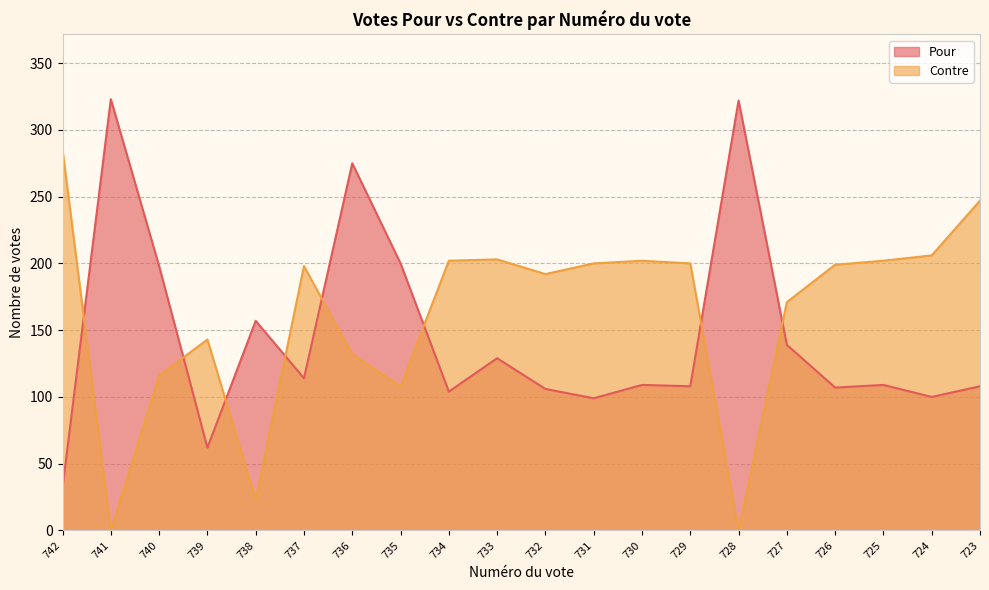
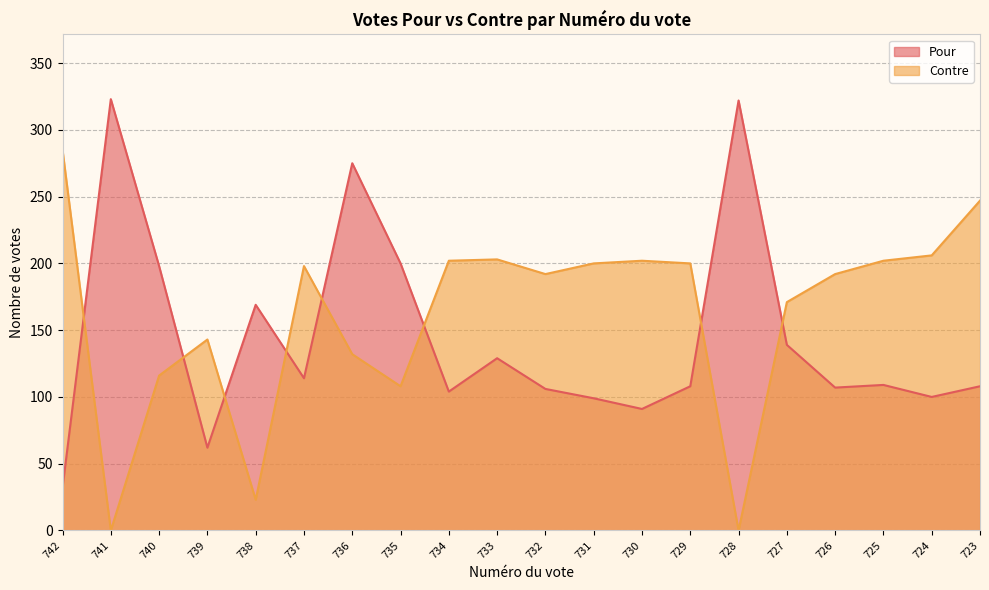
Pour, 738: 157 -> 169
Pour, 730: 109 -> 91
Contre, 726: 199 -> 192
